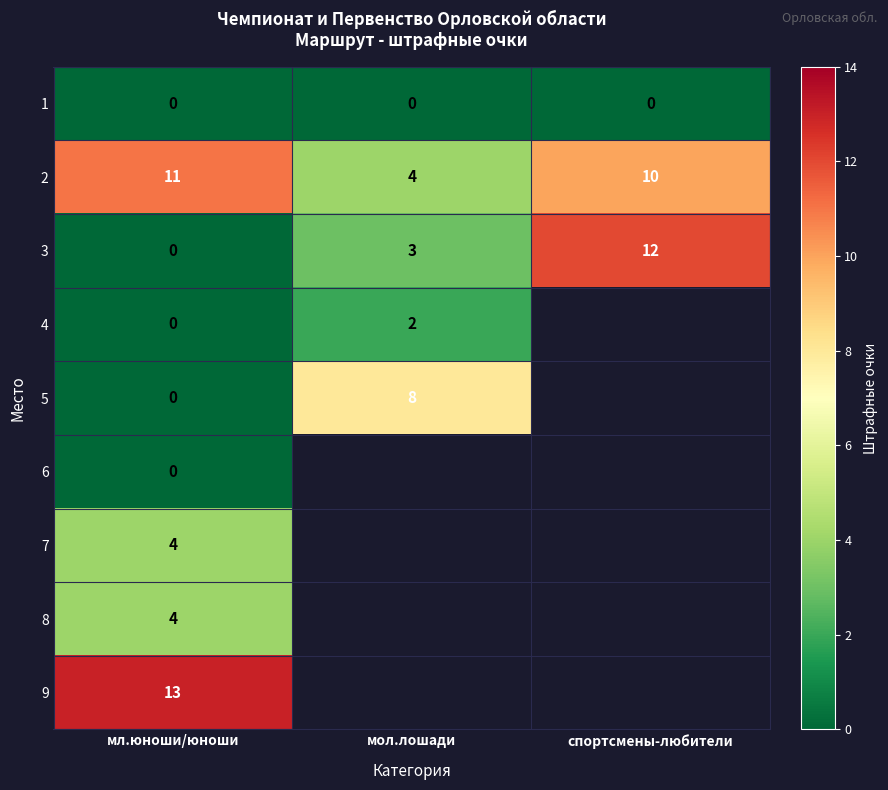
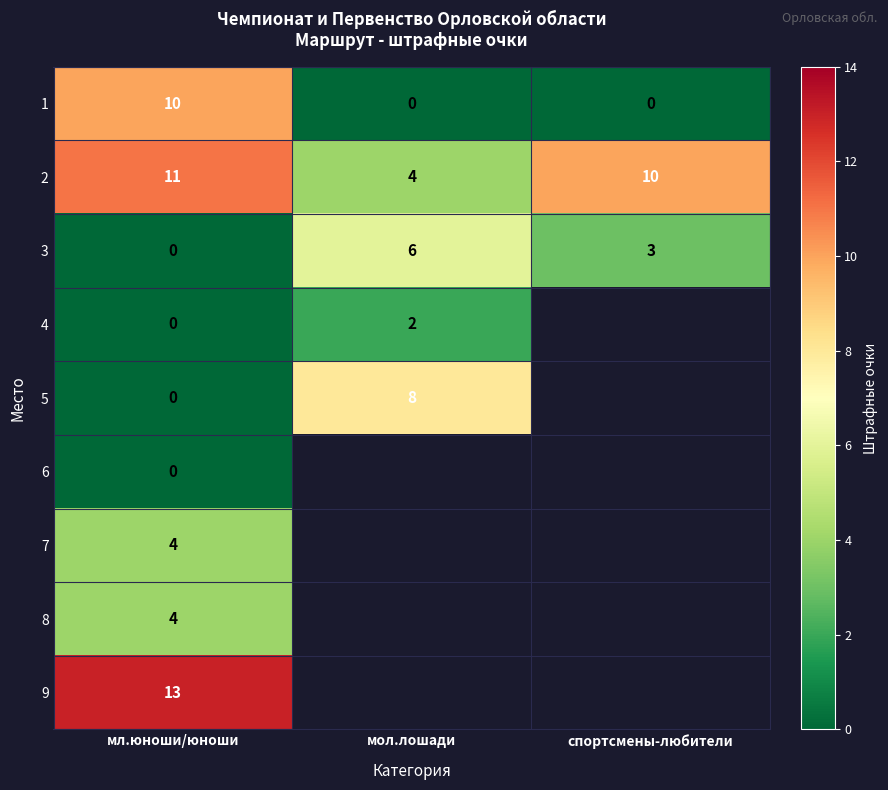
1, мл.юноши/юноши: 0 -> 10
3, мол.лошади: 3 -> 6
3, спортсмены-любители: 12 -> 3
